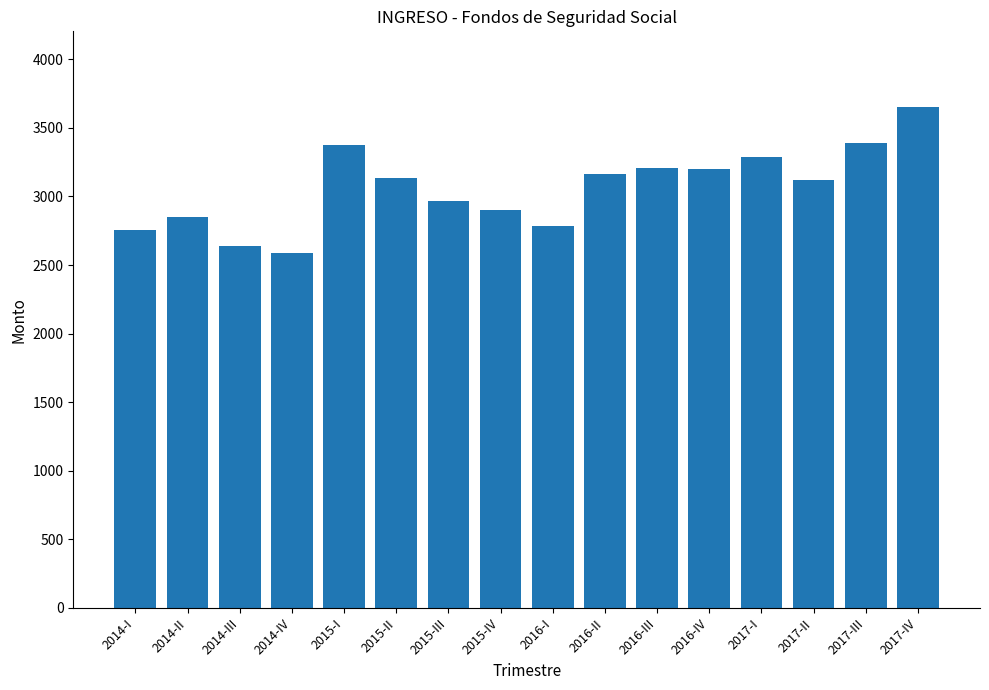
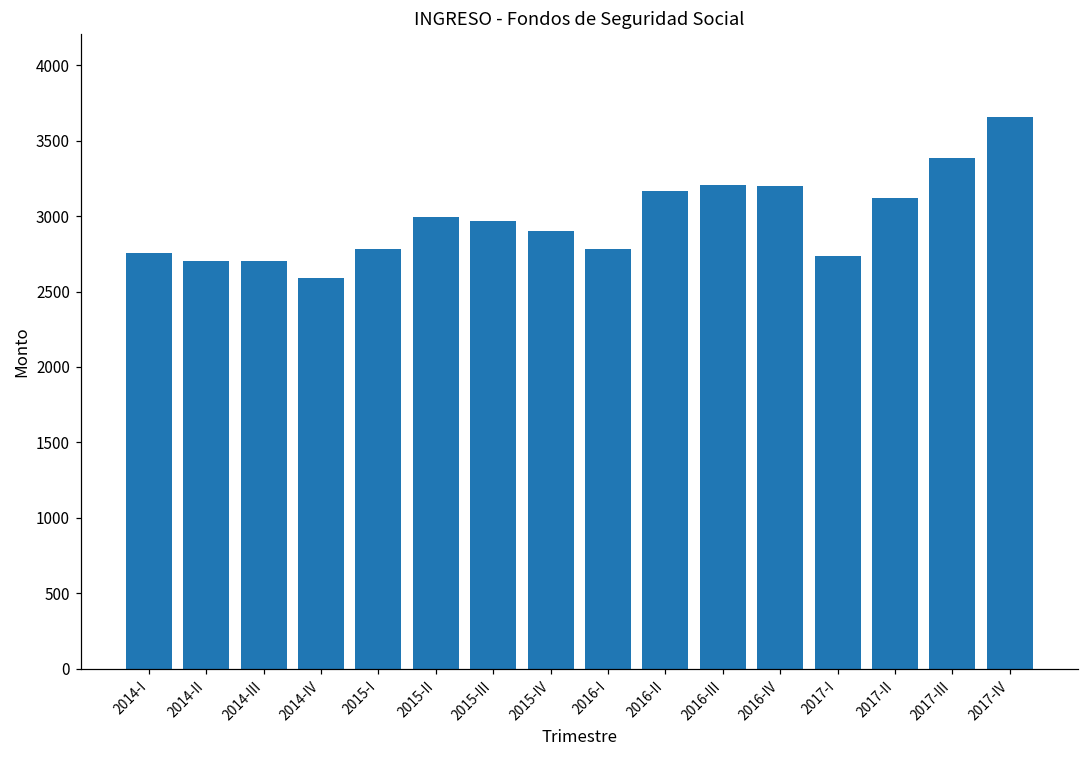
2014-II: 2850 -> 2700
2014-III: 2640 -> 2700
2015-I: 3380 -> 2780
2015-II: 3130 -> 2990
2017-I: 3290 -> 2730
